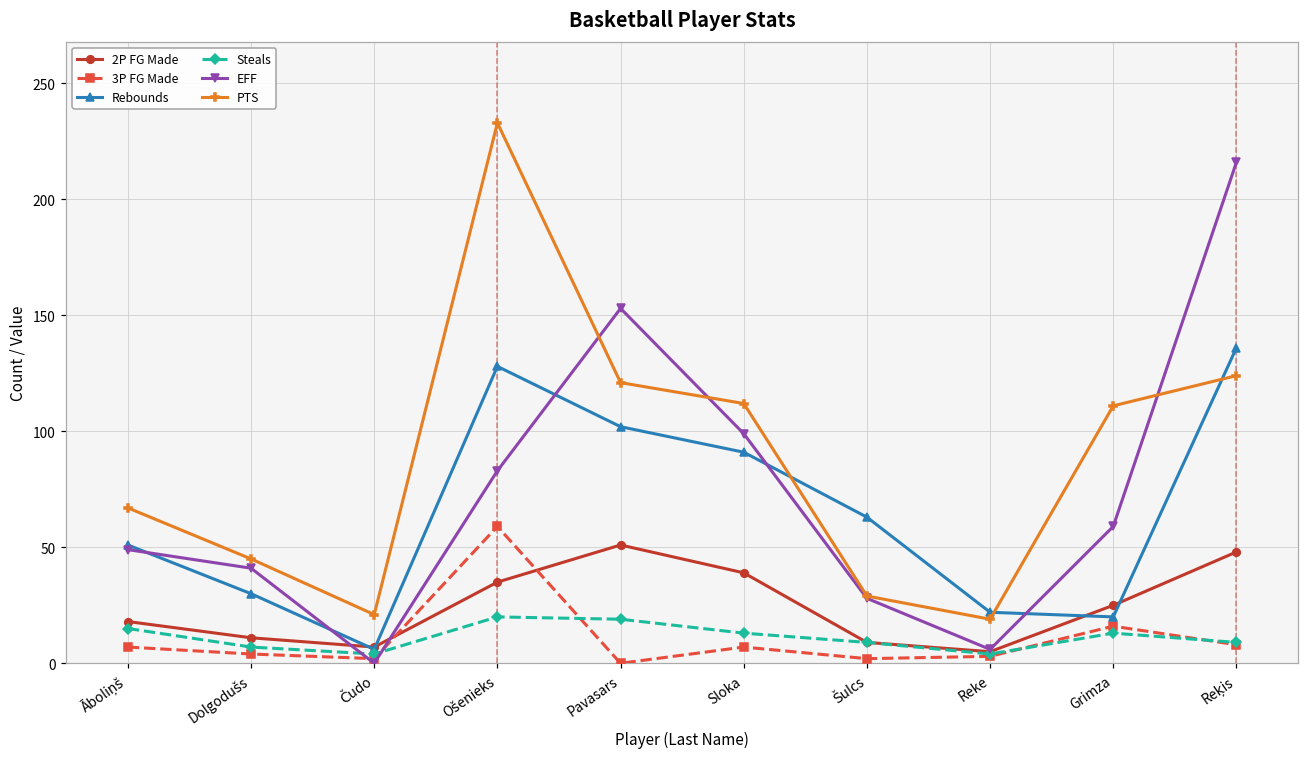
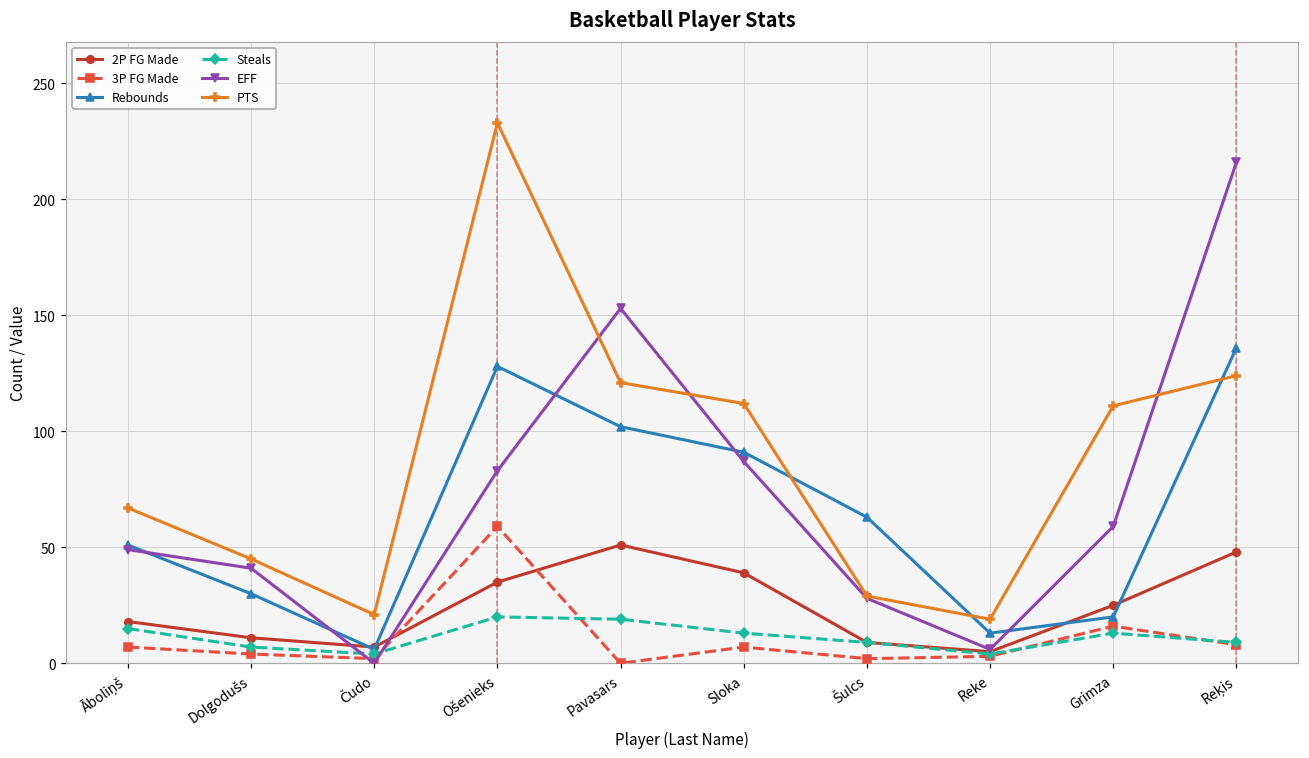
EFF, Sloka: 99 -> 87
Rebounds, Reke: 22 -> 13
